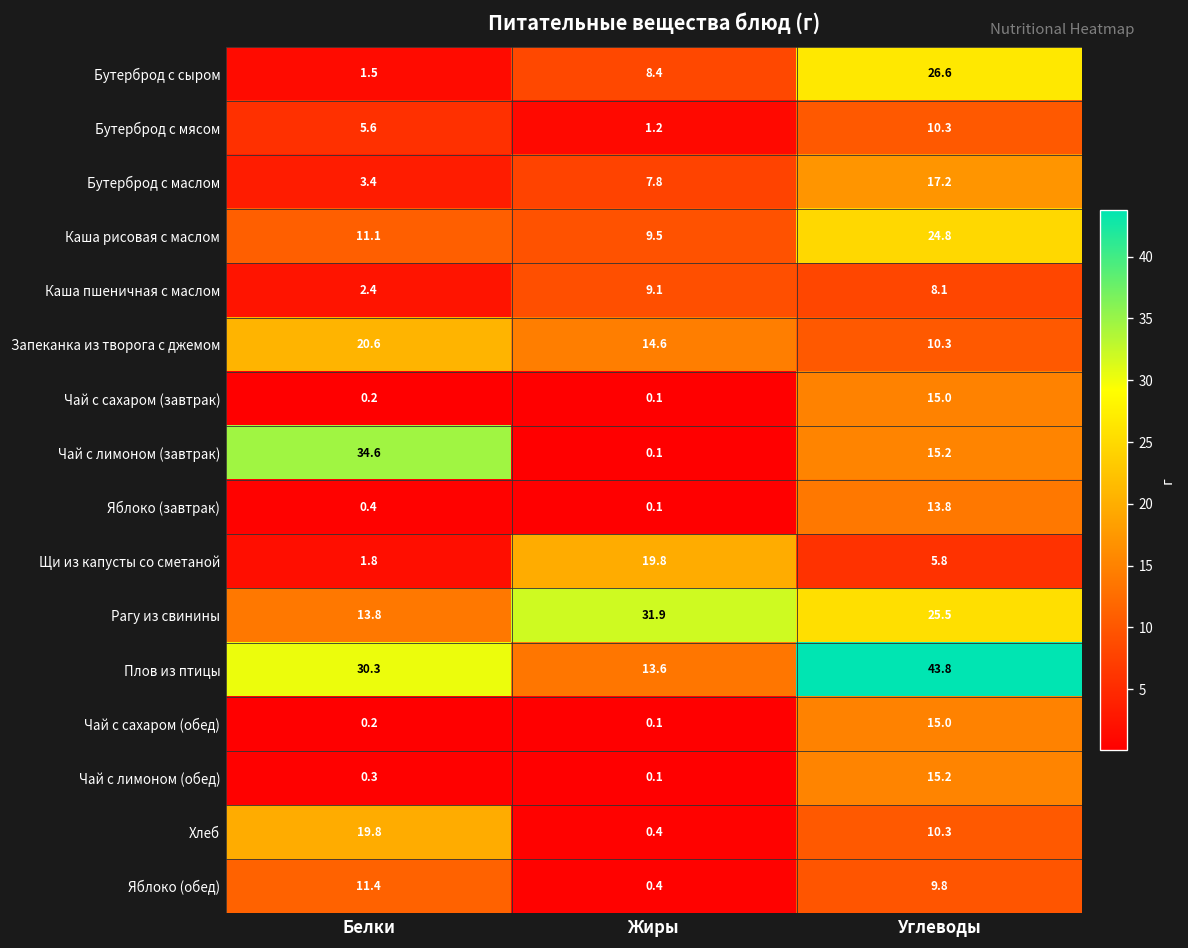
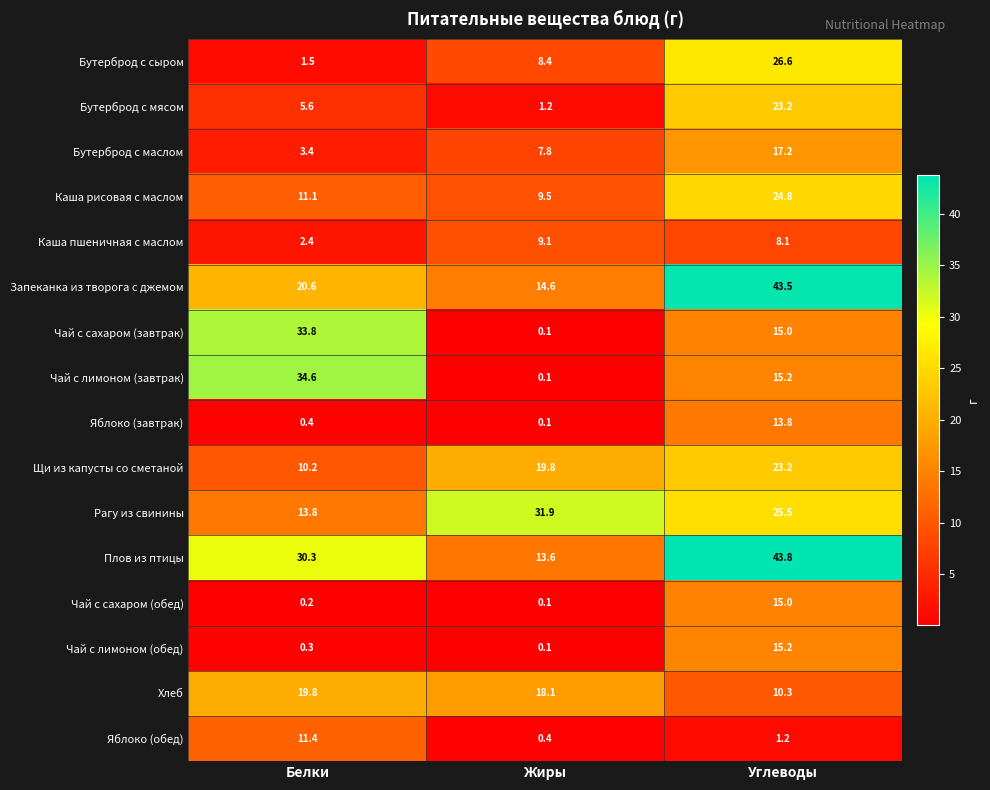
Бутерброд с мясом, Углеводы: 10.3 -> 23.2
Запеканка из творога с джемом, Углеводы: 10.3 -> 43.5
Чай с сахаром (завтрак), Белки: 0.2 -> 33.8
Щи из капусты со сметаной, Белки: 1.8 -> 10.2
Щи из капусты со сметаной, Углеводы: 5.8 -> 23.2
Хлеб, Жиры: 0.4 -> 18.1
Яблоко (обед), Углеводы: 9.8 -> 1.2
